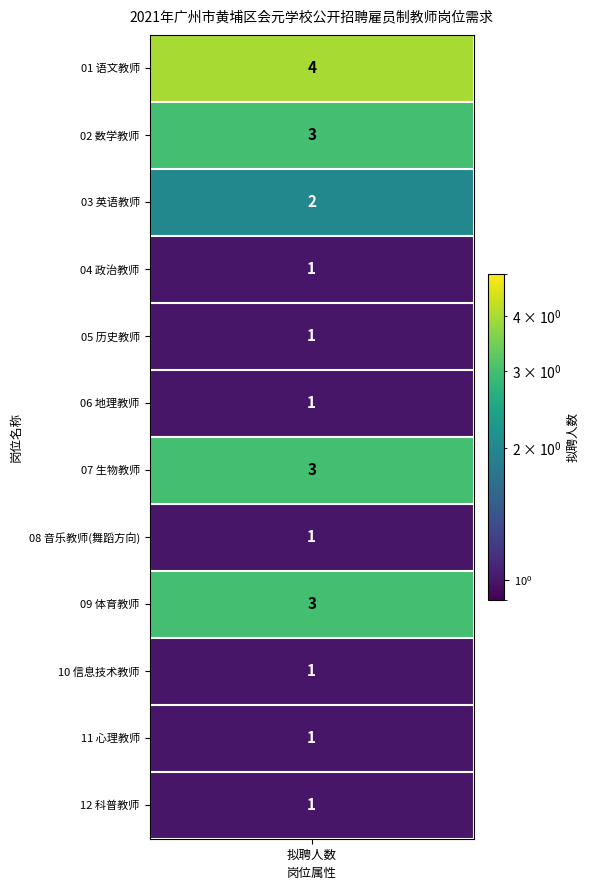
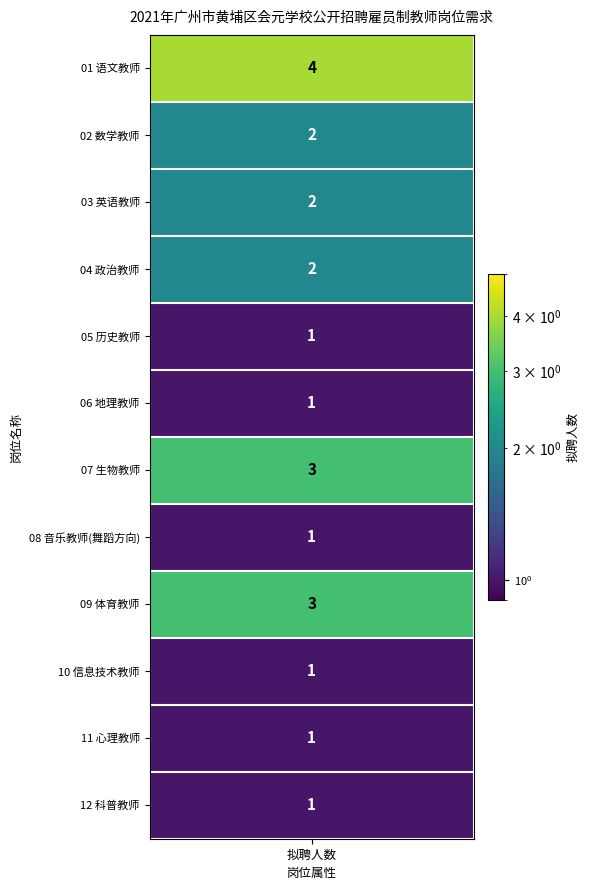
02 数学教师, 拟聘人数: 3 -> 2
04 政治教师, 拟聘人数: 1 -> 2
